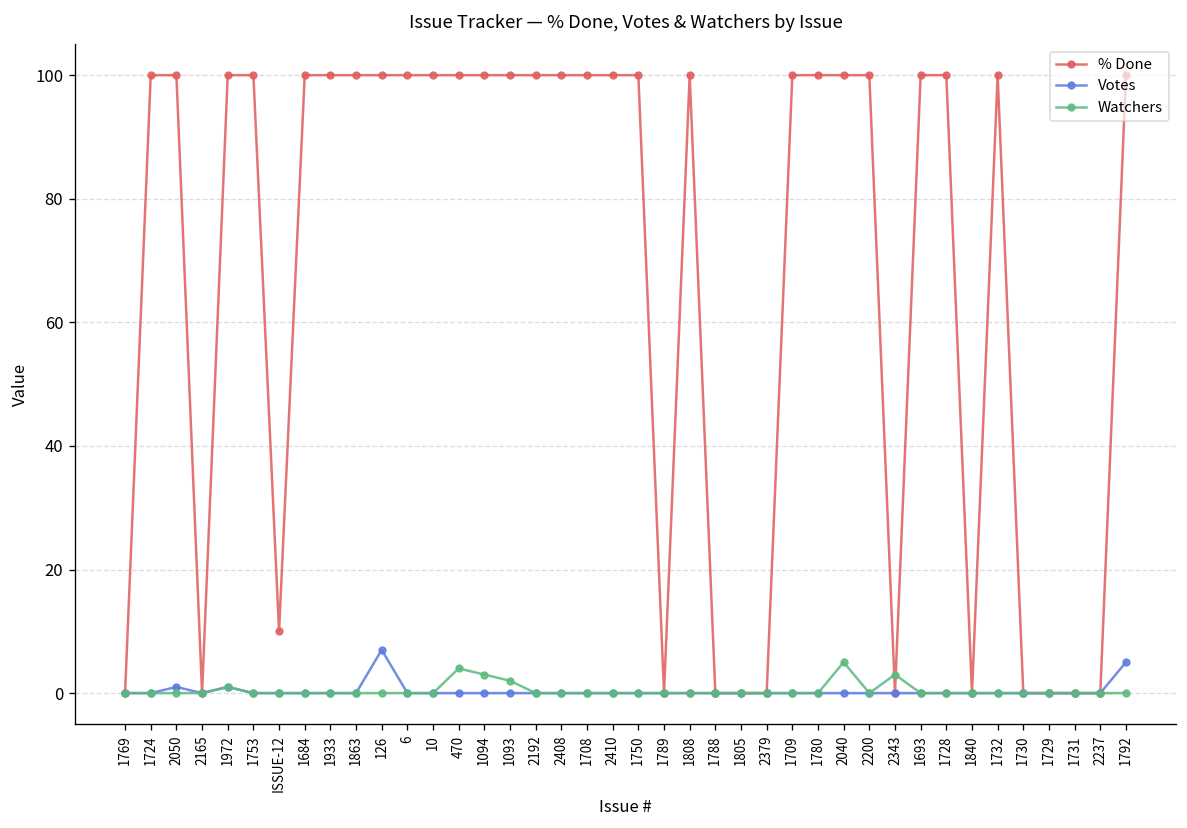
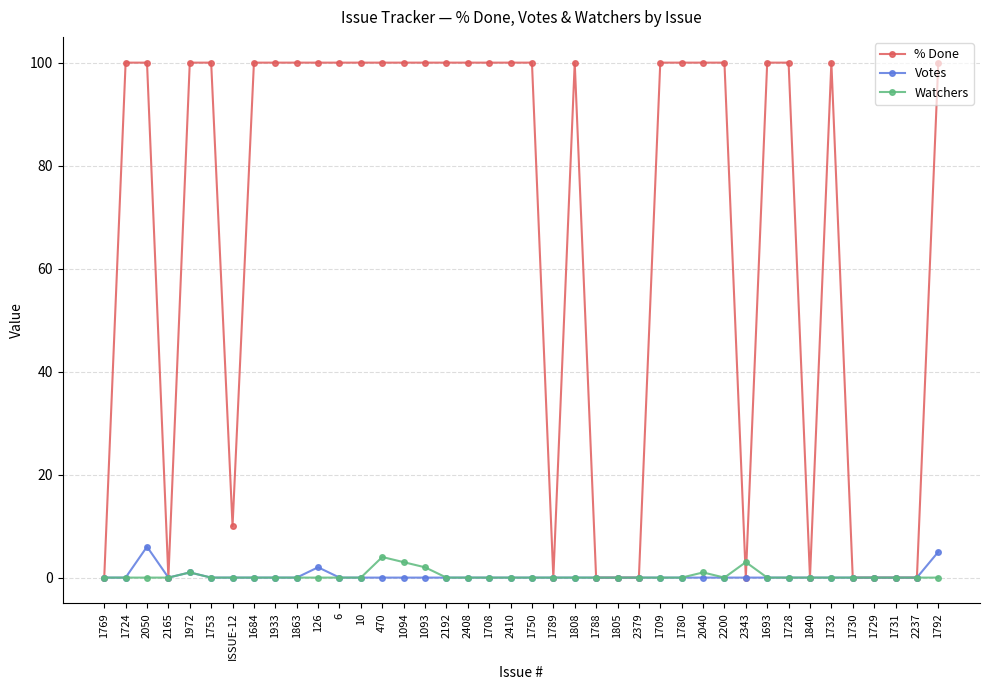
Votes, 2050: 1 -> 6
Votes, 126: 7 -> 2
Watchers, 2040: 5 -> 1
